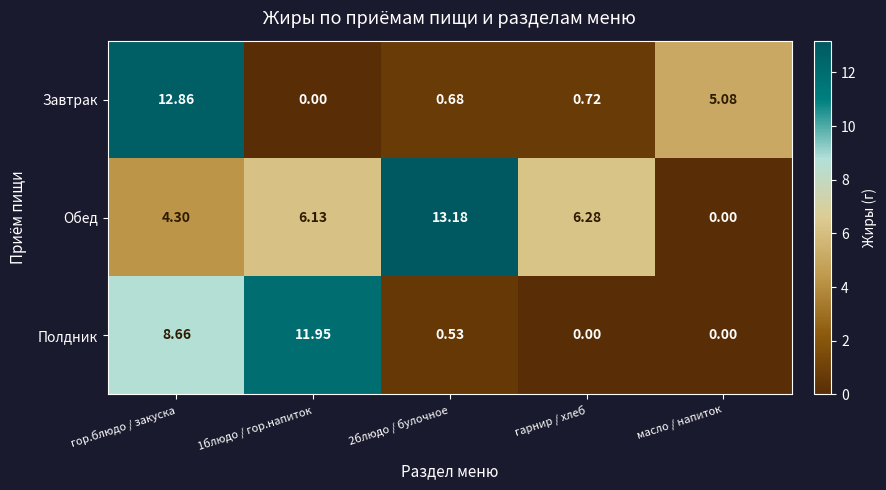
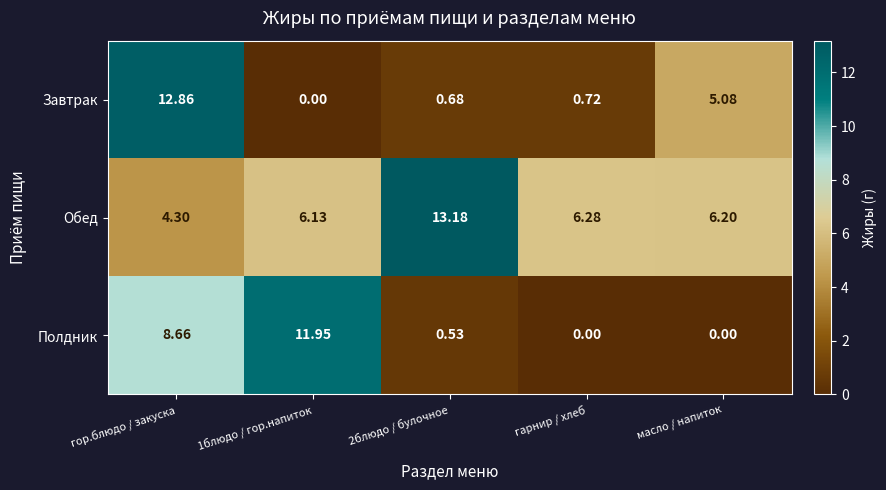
Обед, масло / напиток: 0.00 -> 6.20
